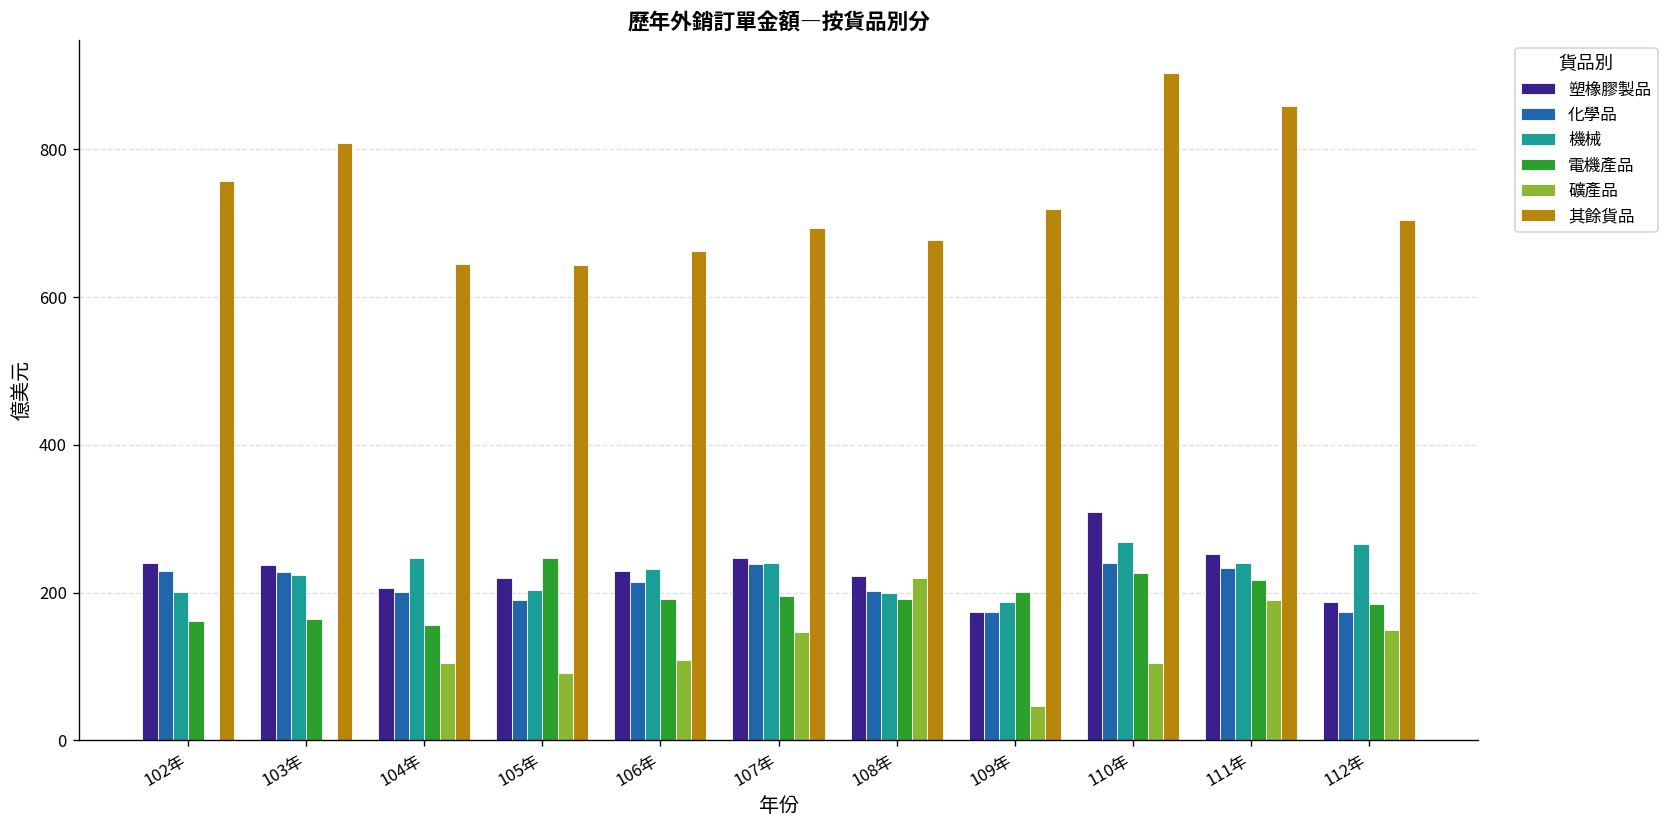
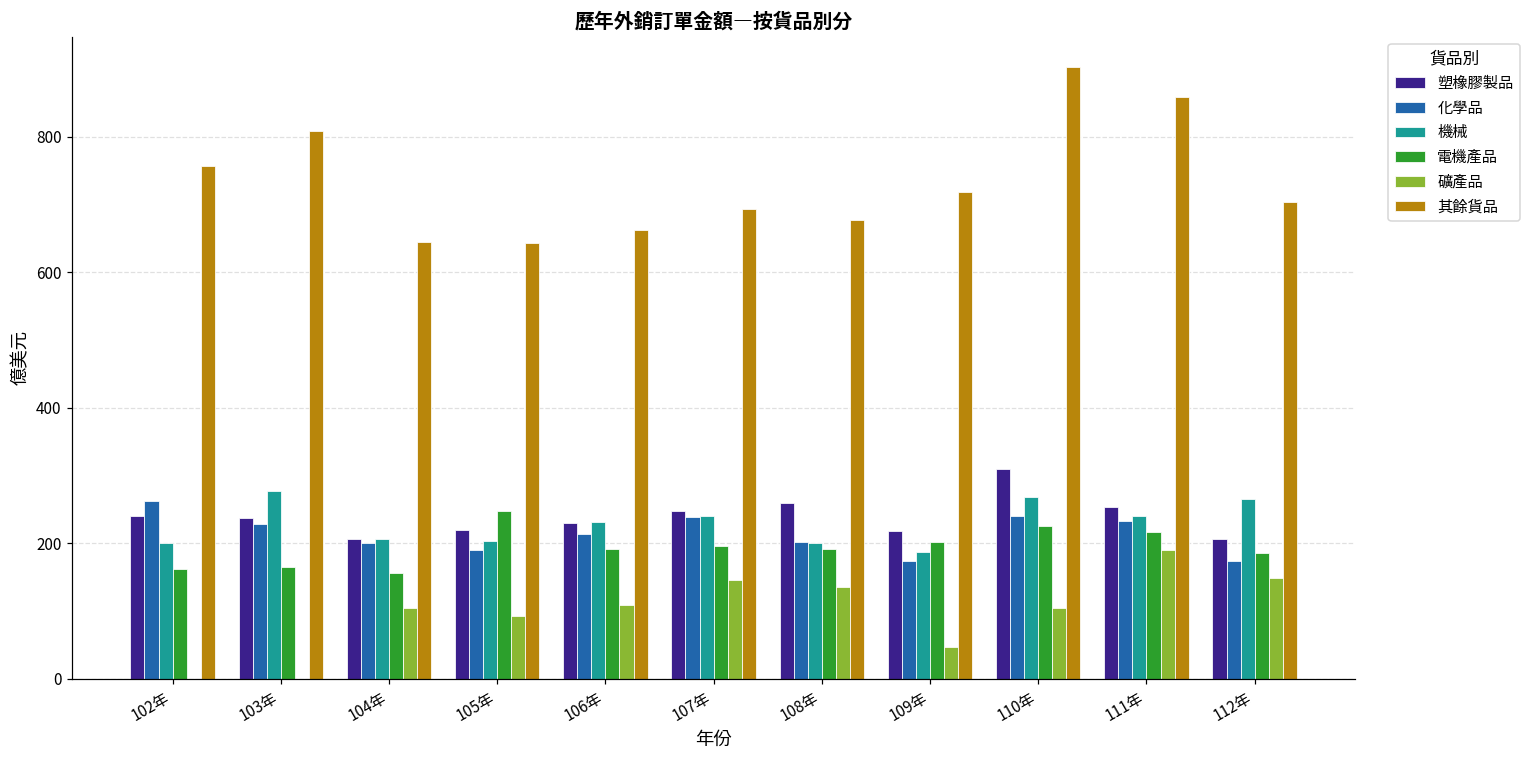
化學品, 102年: 230 -> 260
機械, 103年: 220 -> 280
機械, 104年: 250 -> 210
塑橡膠製品, 108年: 220 -> 260
礦產品, 108年: 220 -> 140
塑橡膠製品, 109年: 170 -> 220
塑橡膠製品, 112年: 190 -> 210
